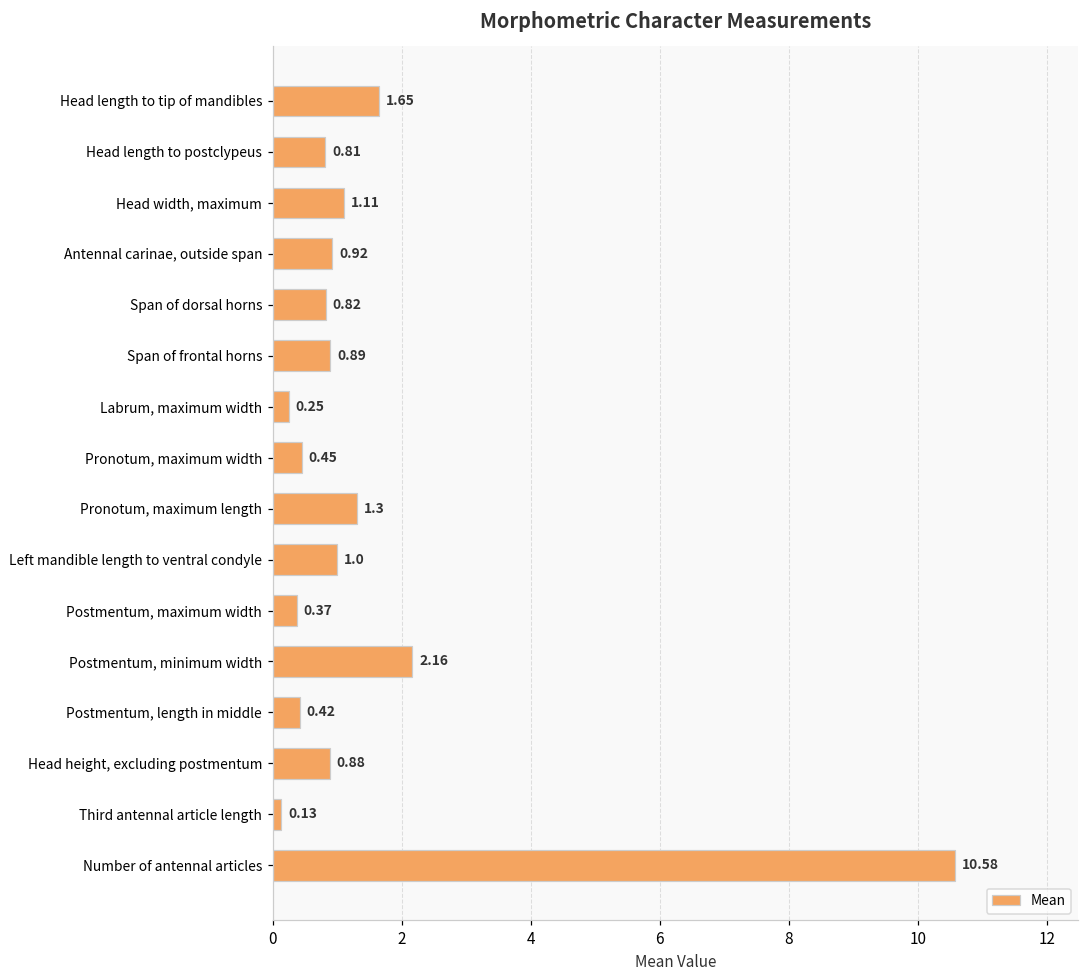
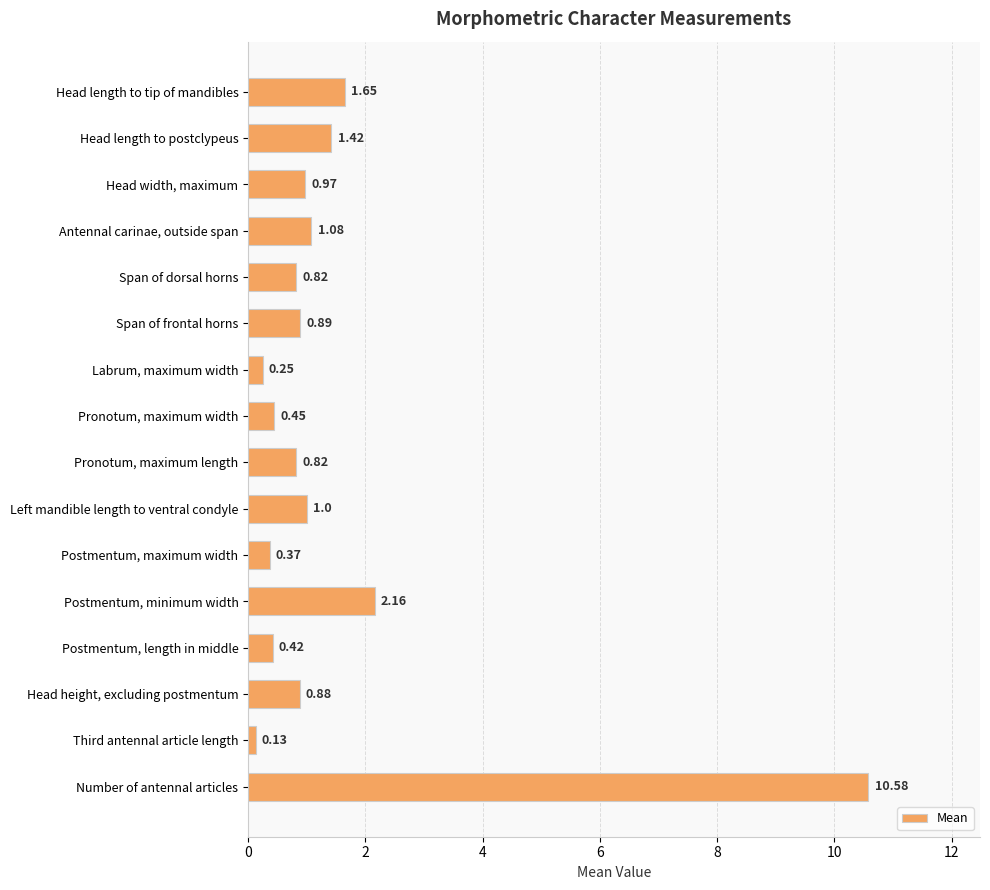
Head length to postclypeus: 0.81 -> 1.42
Head width, maximum: 1.11 -> 0.97
Antennal carinae, outside span: 0.92 -> 1.08
Pronotum, maximum length: 1.3 -> 0.82
